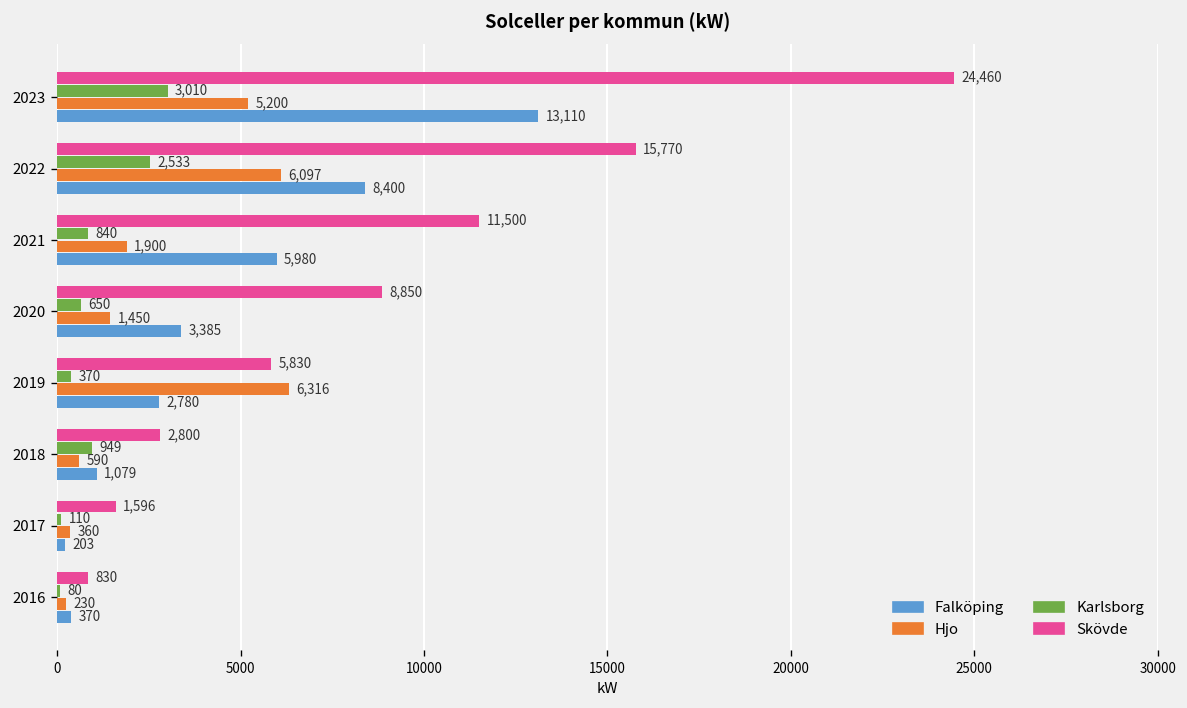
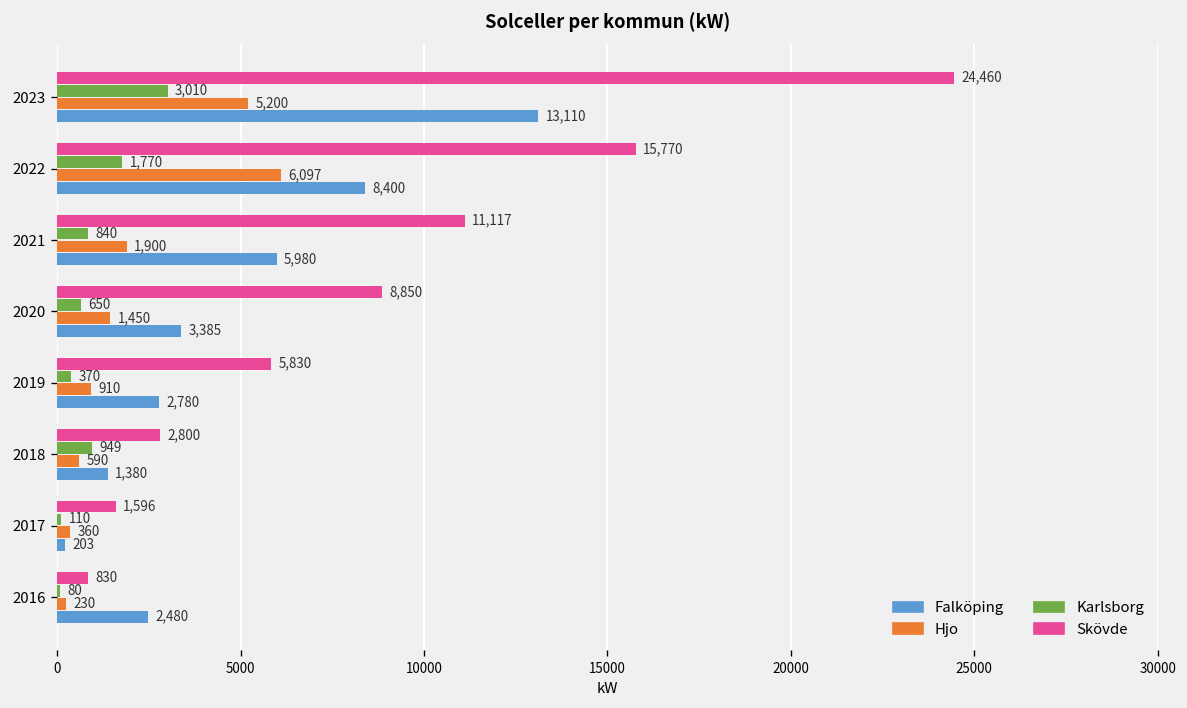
Karlsborg, 2022: 2,533 -> 1,770
Skövde, 2021: 11,500 -> 11,117
Hjo, 2019: 6,316 -> 910
Falköping, 2018: 1,079 -> 1,380
Falköping, 2016: 370 -> 2,480
